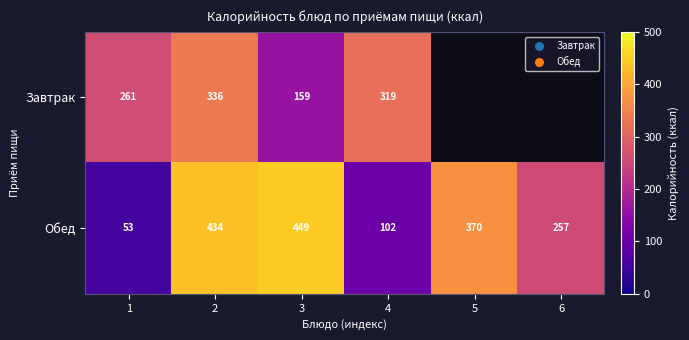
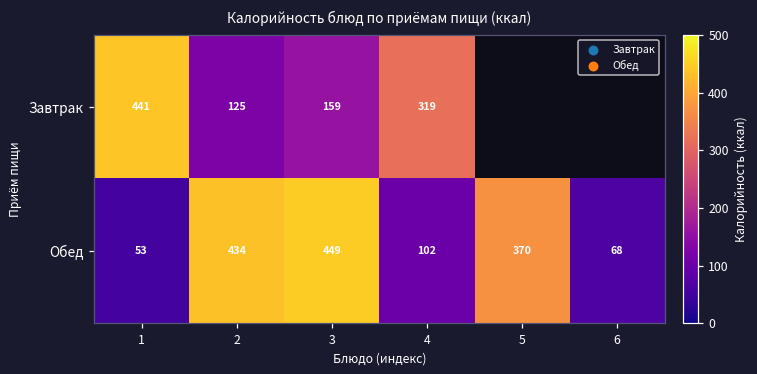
Завтрак, 1: 261 -> 441
Завтрак, 2: 336 -> 125
Обед, 6: 257 -> 68
